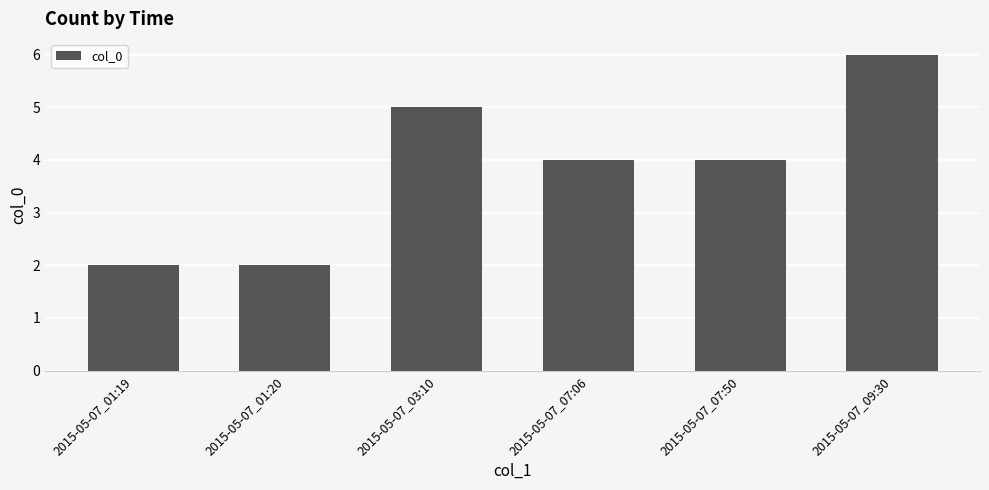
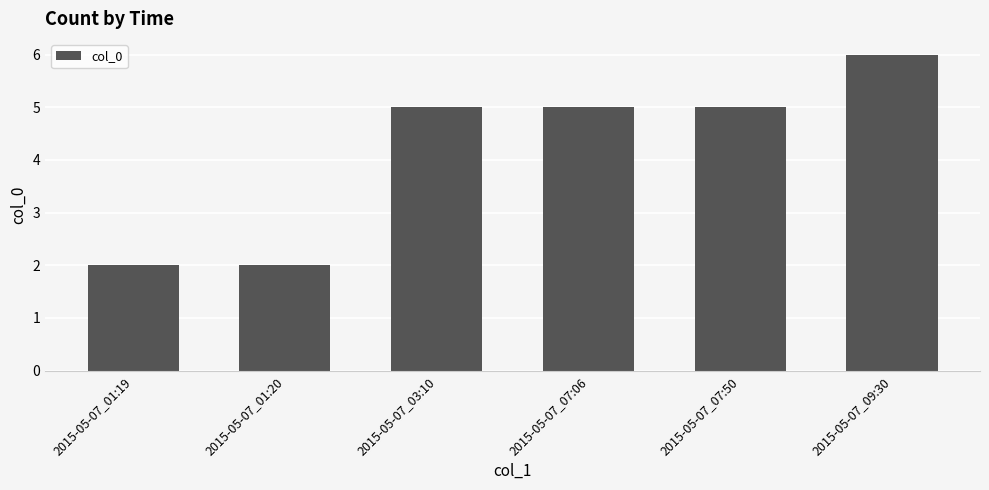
2015-05-07_07:06: 4 -> 5
2015-05-07_07:50: 4 -> 5
